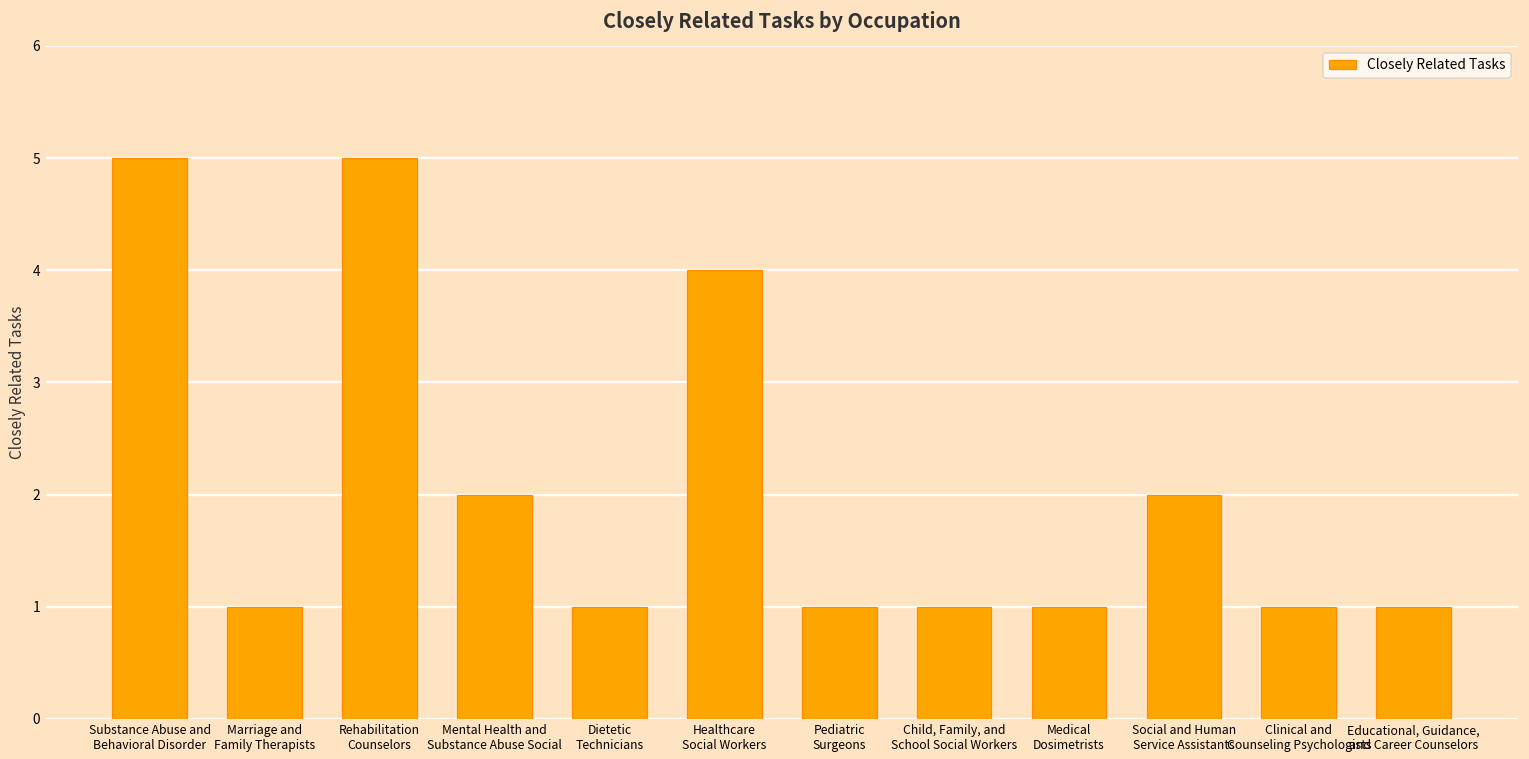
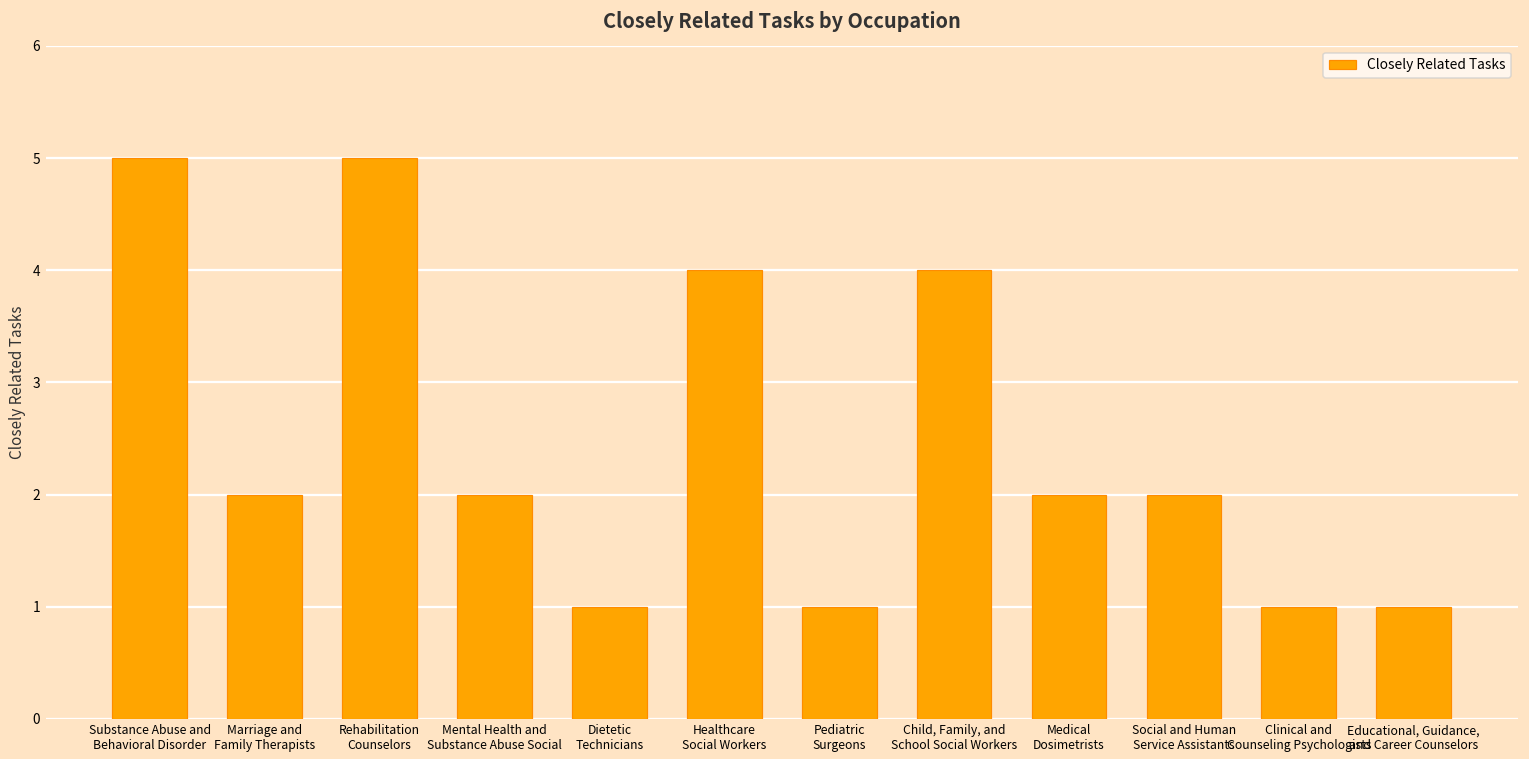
Marriage and Family Therapists: 1 -> 2
Child, Family, and School Social Workers: 1 -> 4
Medical Dosimetrists: 1 -> 2
